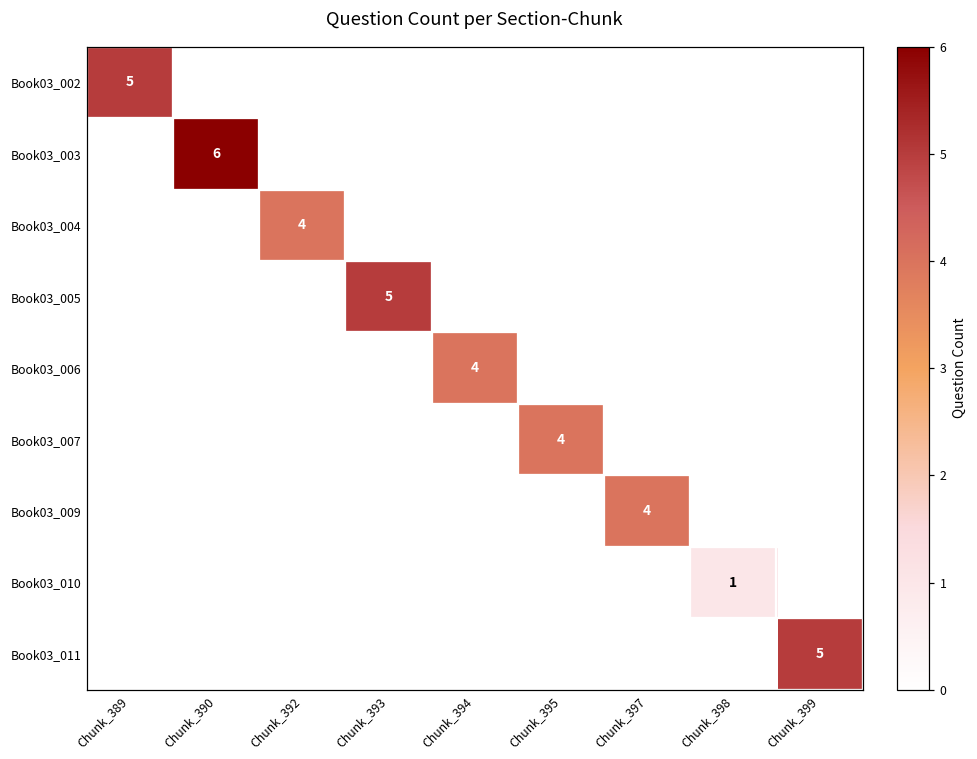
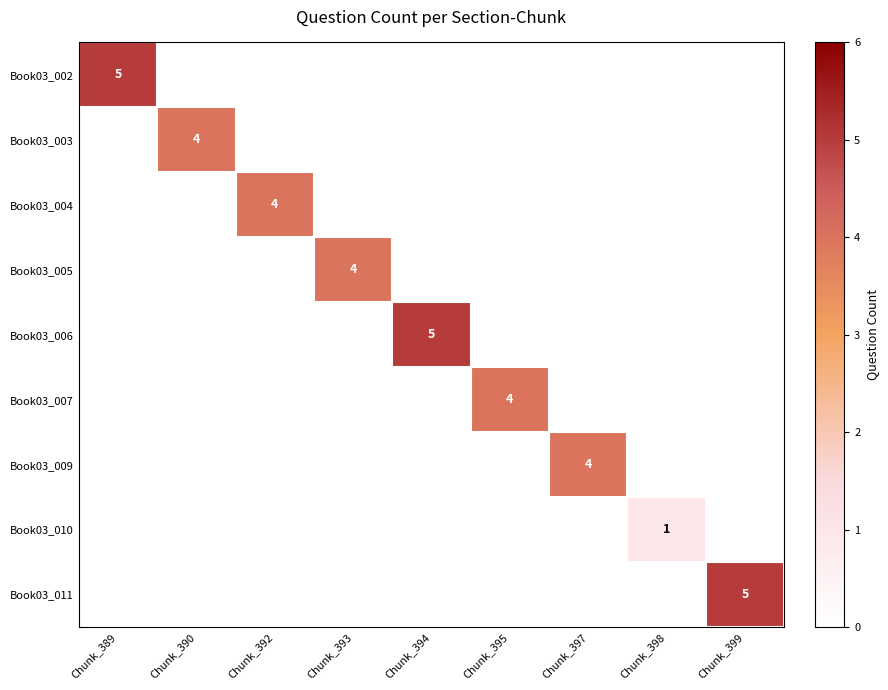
Book03_003, Chunk_390: 6 -> 4
Book03_005, Chunk_393: 5 -> 4
Book03_006, Chunk_394: 4 -> 5
